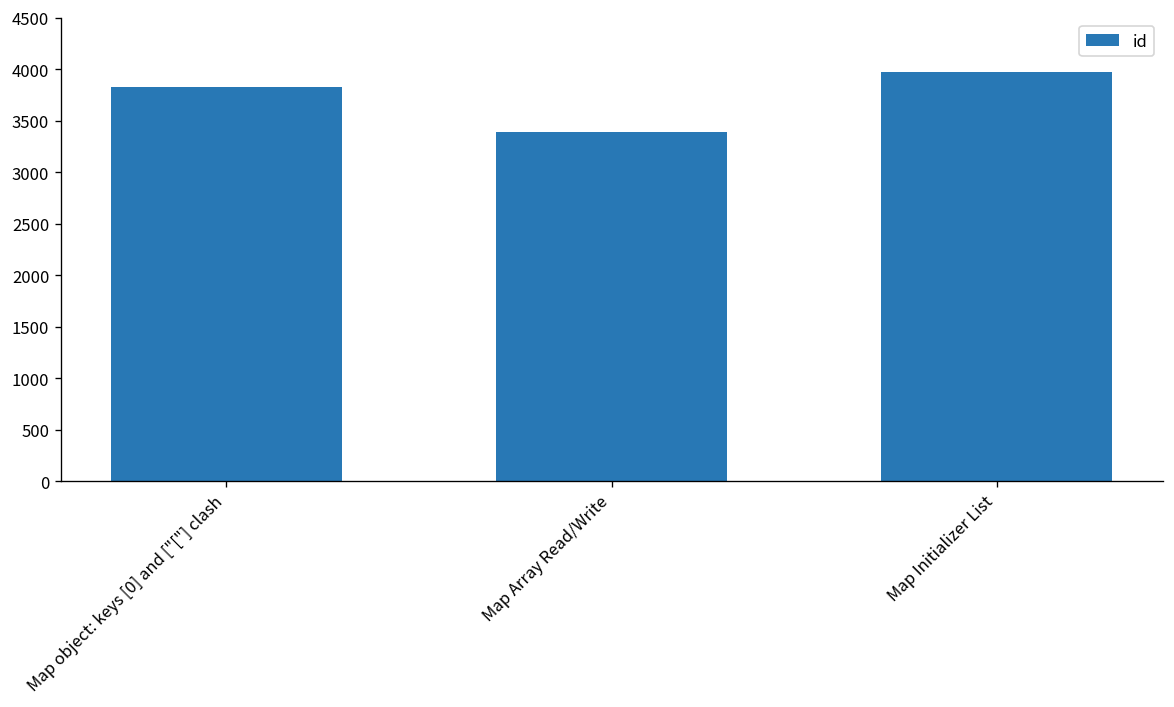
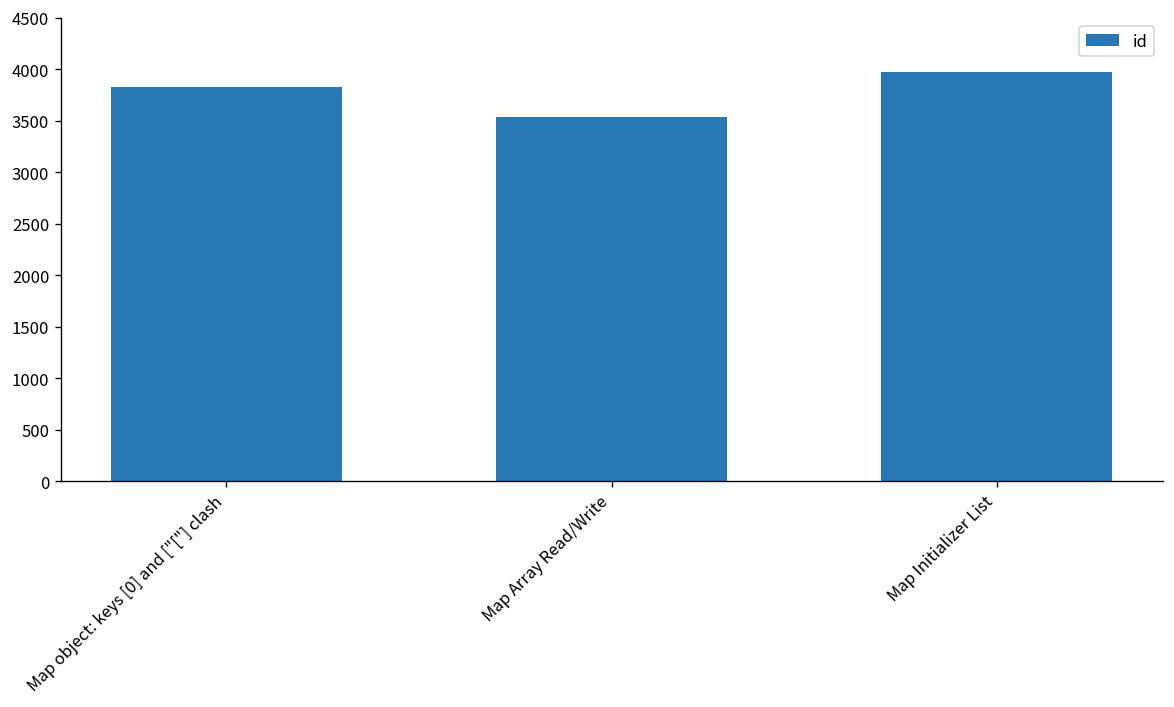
Map Array Read/Write: 3400 -> 3500
